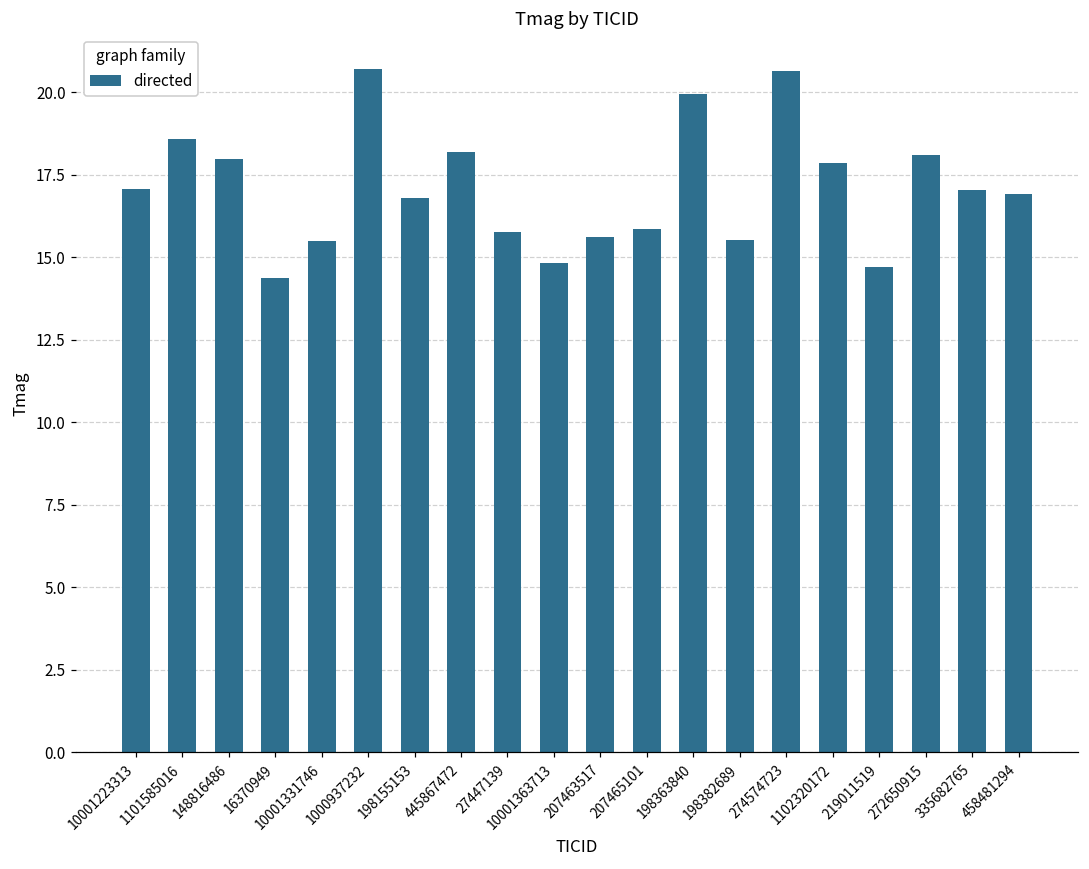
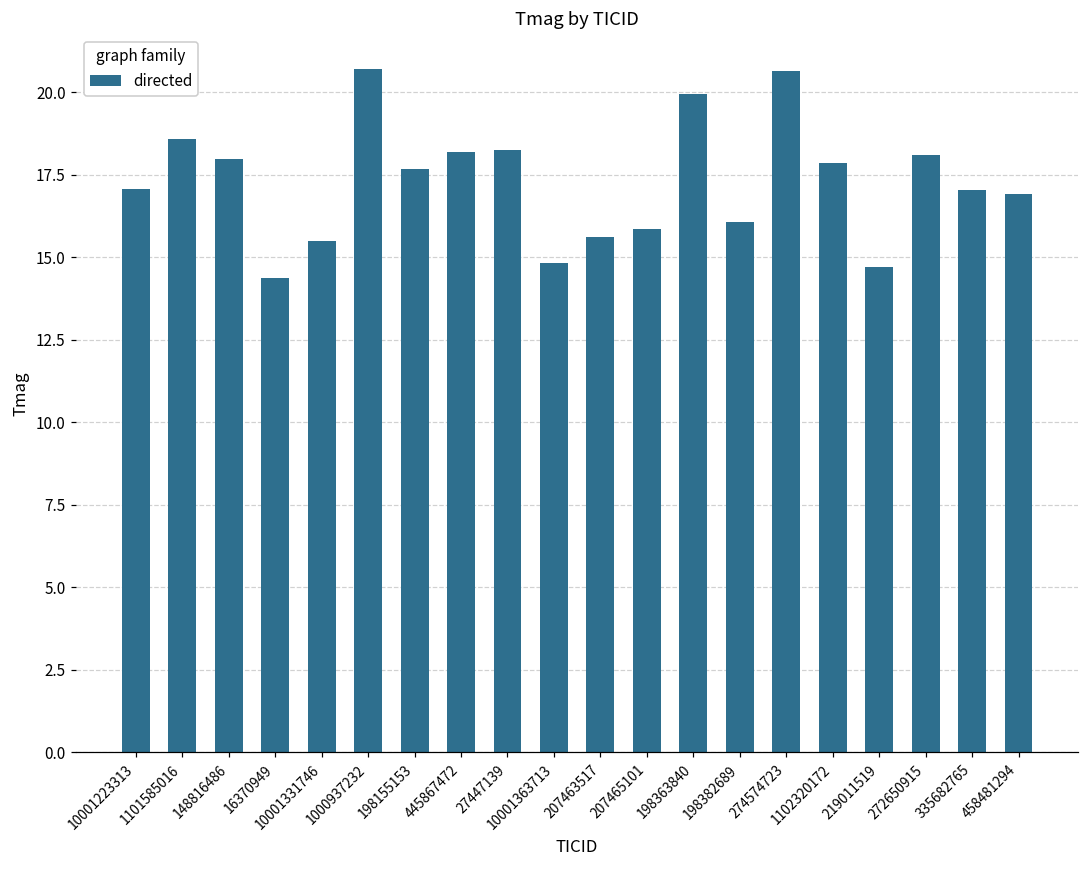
198155153: 16.8 -> 17.7
27447139: 15.8 -> 18.3
198382689: 15.5 -> 16.1
